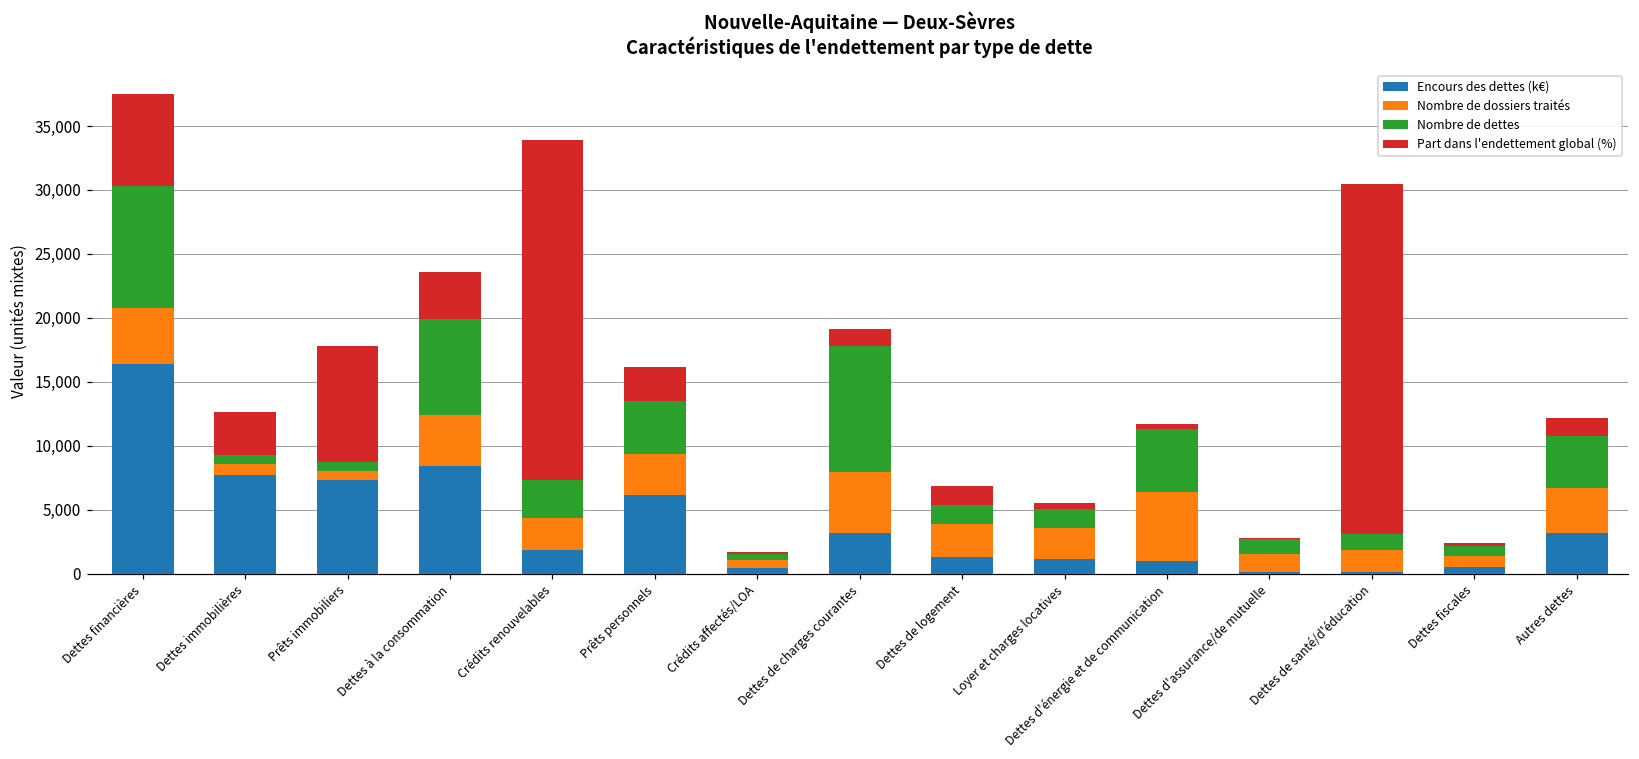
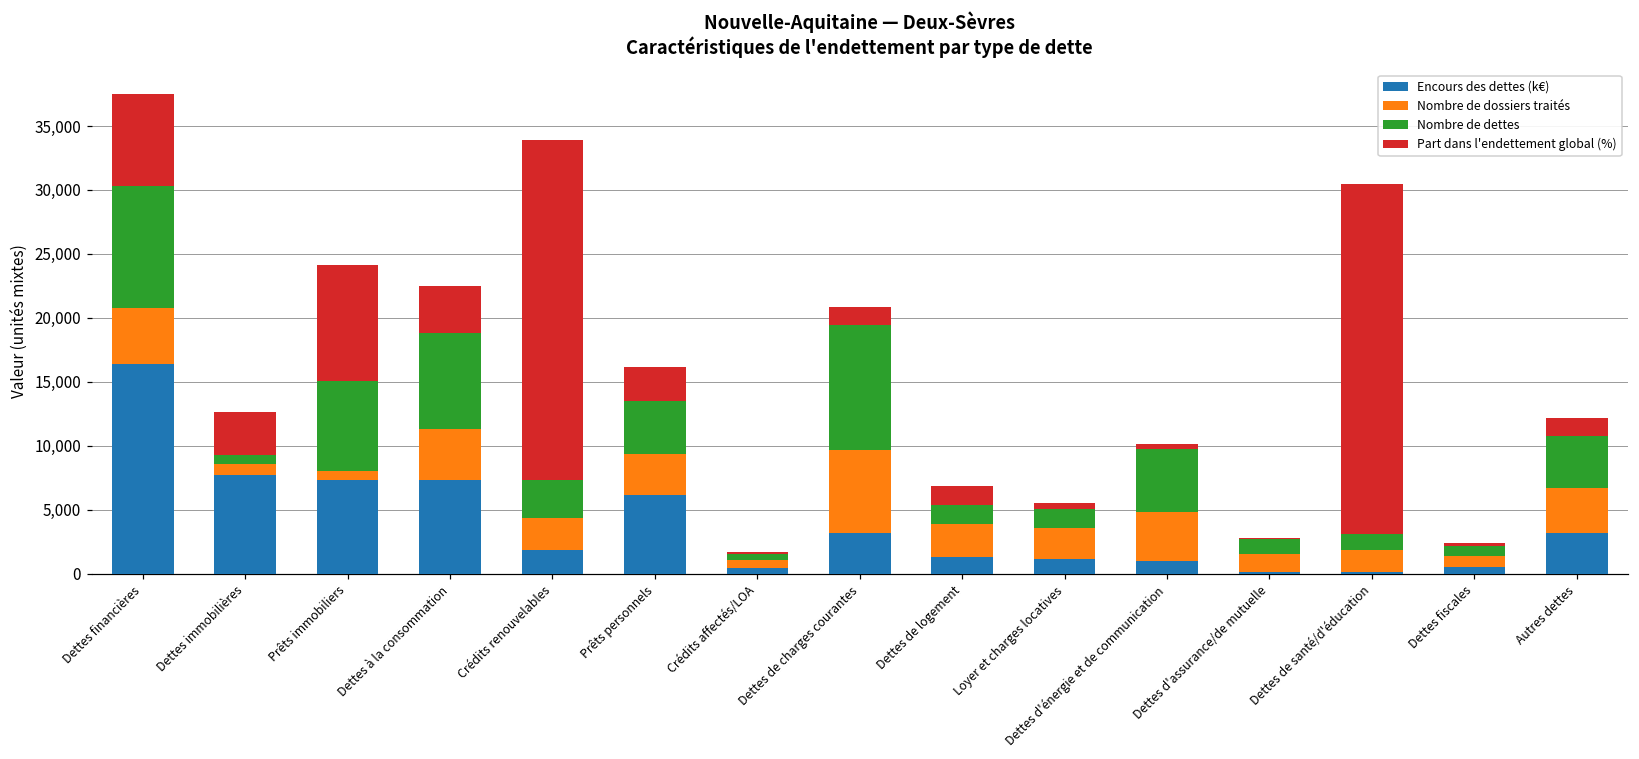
Nombre de dettes, Prêts immobiliers: 700 -> 7,000
Encours des dettes (k€), Dettes à la consommation: 8,400 -> 7,300
Nombre de dossiers traités, Dettes de charges courantes: 4,800 -> 6,500
Nombre de dossiers traités, Dettes d'énergie et de communication: 5,400 -> 3,900
